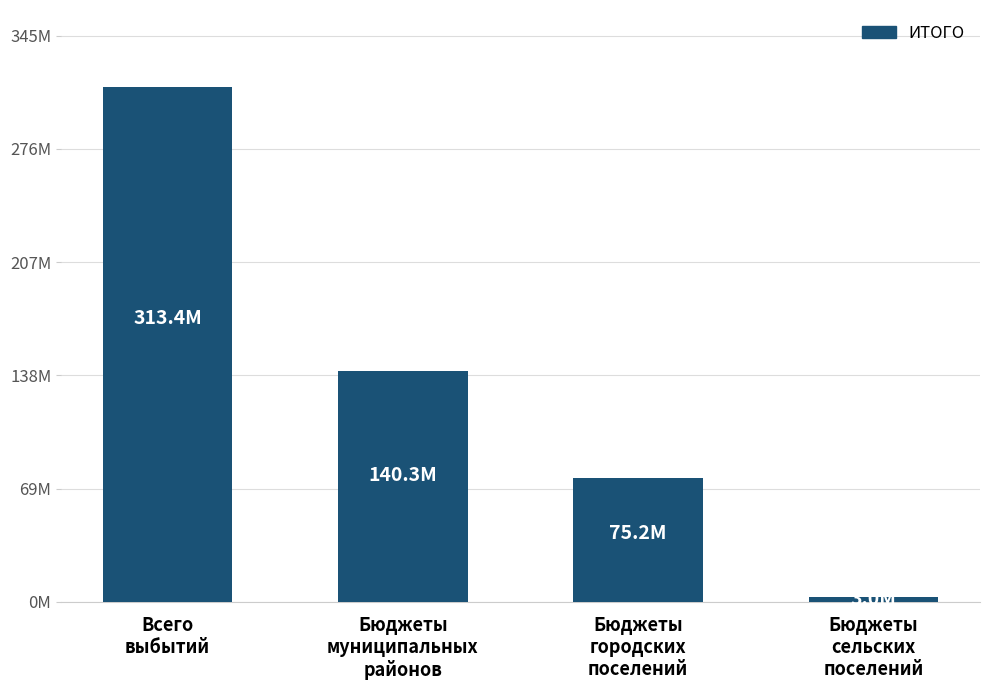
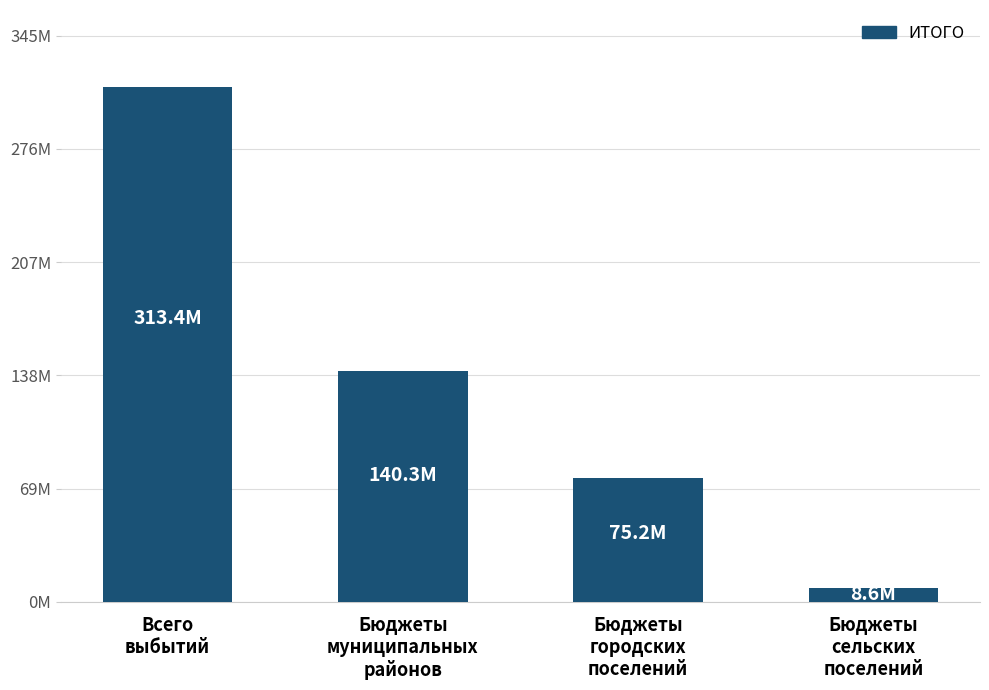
Бюджеты сельских поселений: 3000000 -> 9000000
